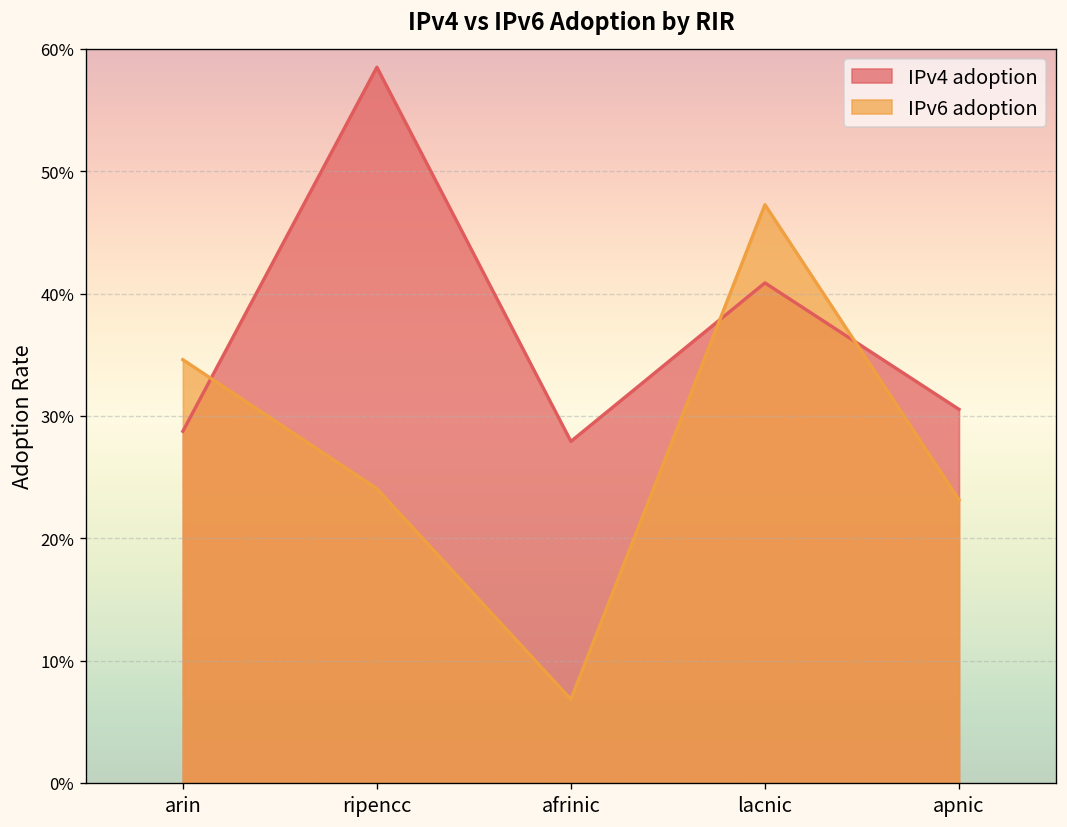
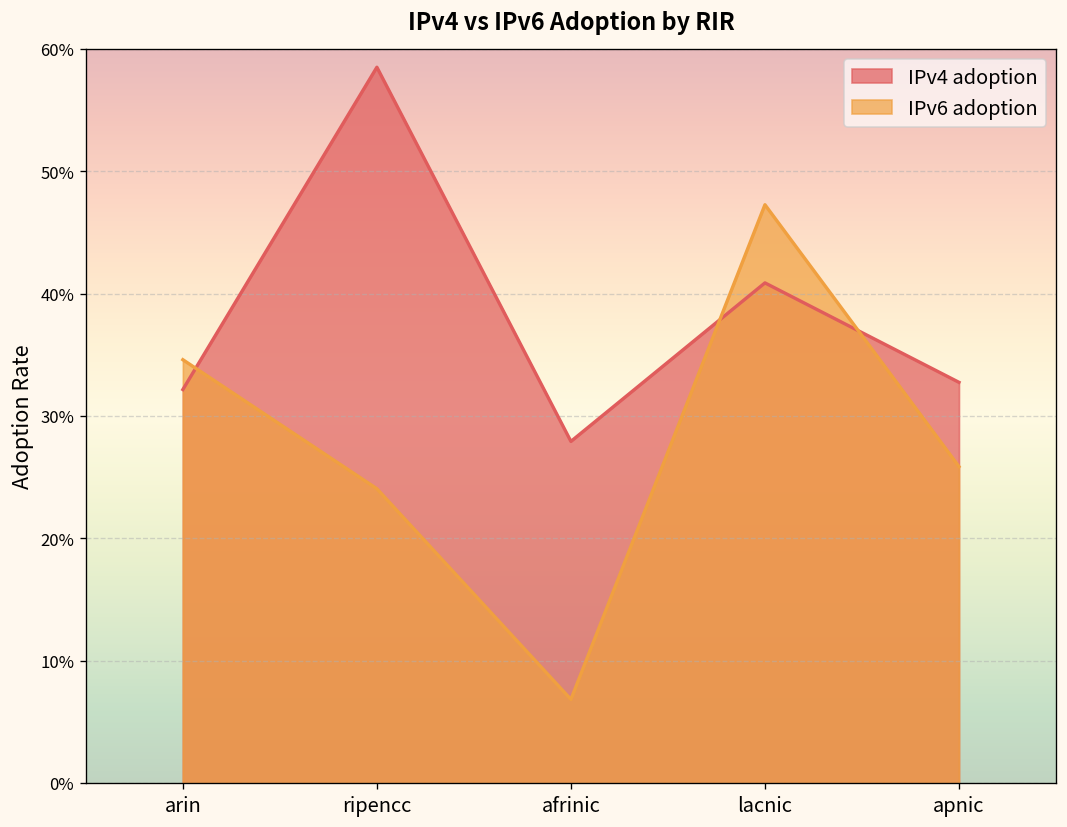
IPv4 adoption, arin: 28.7% -> 32.2%
IPv4 adoption, apnic: 30.5% -> 32.8%
IPv6 adoption, apnic: 23.2% -> 25.9%
